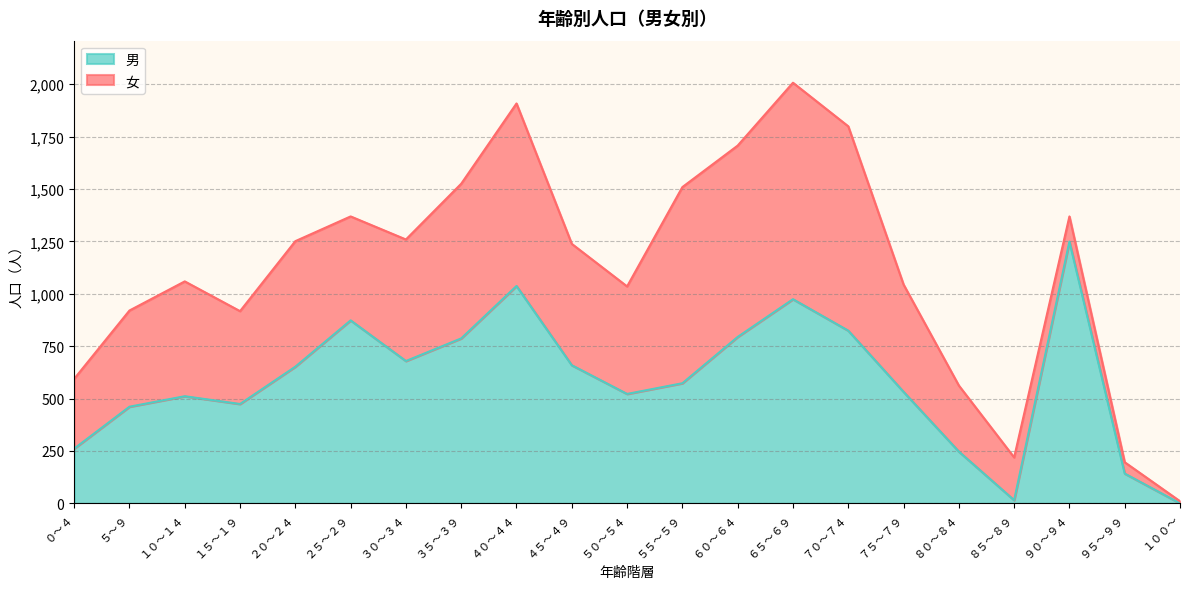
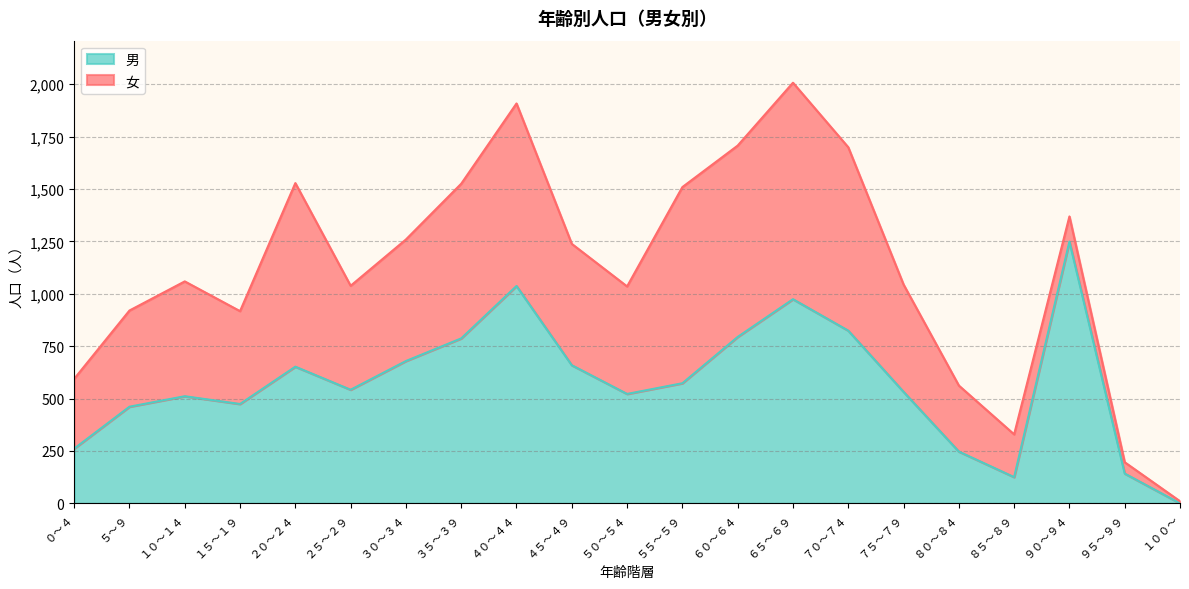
女, ２０～２４: 600 -> 880
男, ２５～２９: 870 -> 540
女, ７０～７４: 980 -> 880
男, ８５～８９: 20 -> 130
